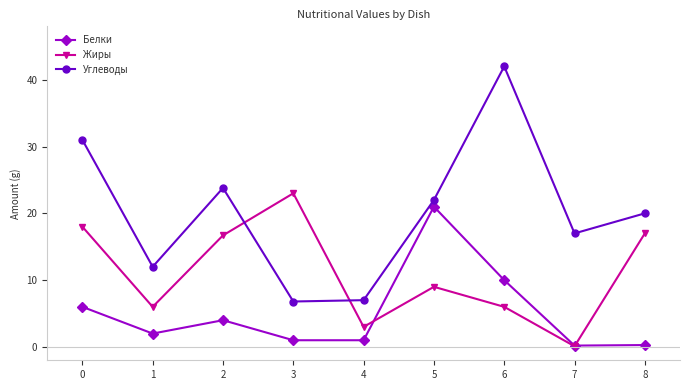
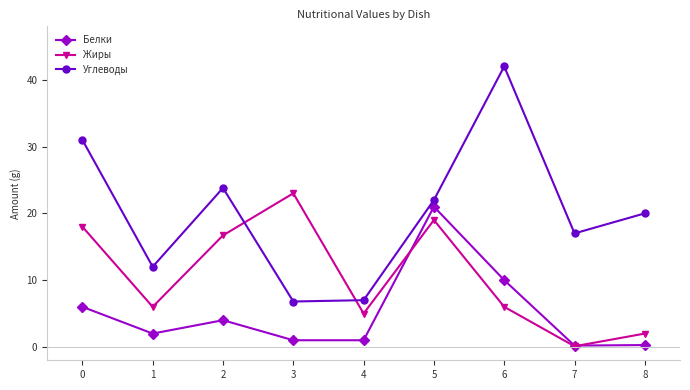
Жиры, 4: 3 -> 5
Жиры, 5: 9 -> 19
Жиры, 8: 17 -> 2
